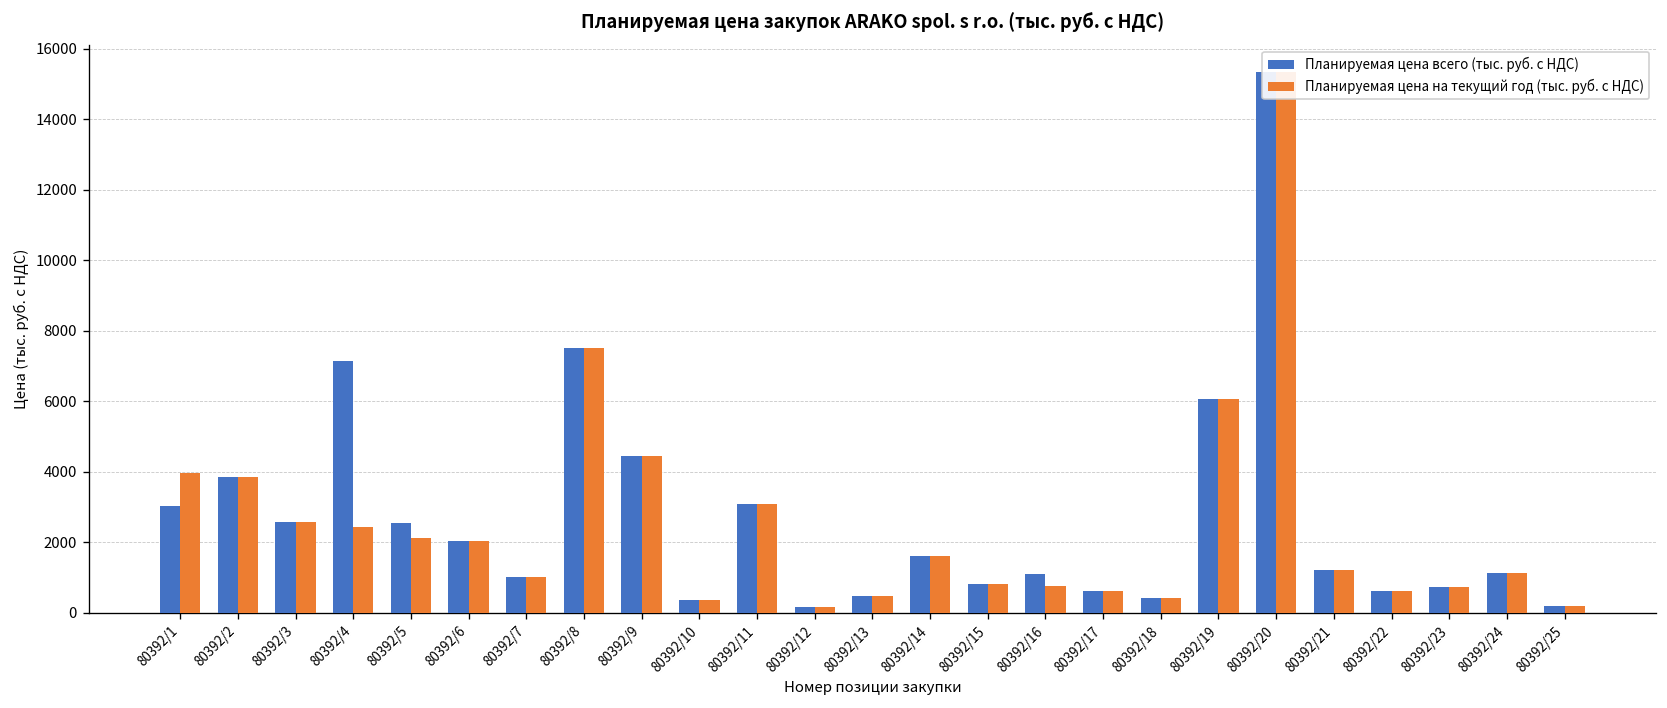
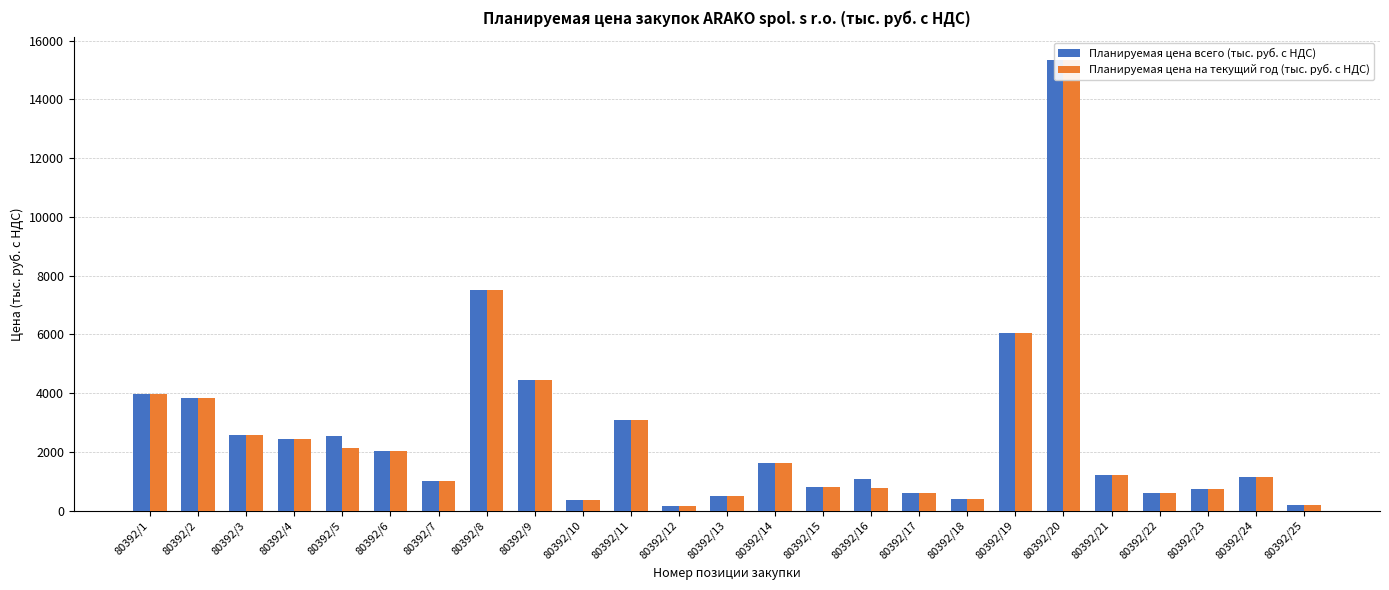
Планируемая цена всего (тыс. руб. с НДС), 80392/1: 3000 -> 4000
Планируемая цена всего (тыс. руб. с НДС), 80392/4: 7100 -> 2400
